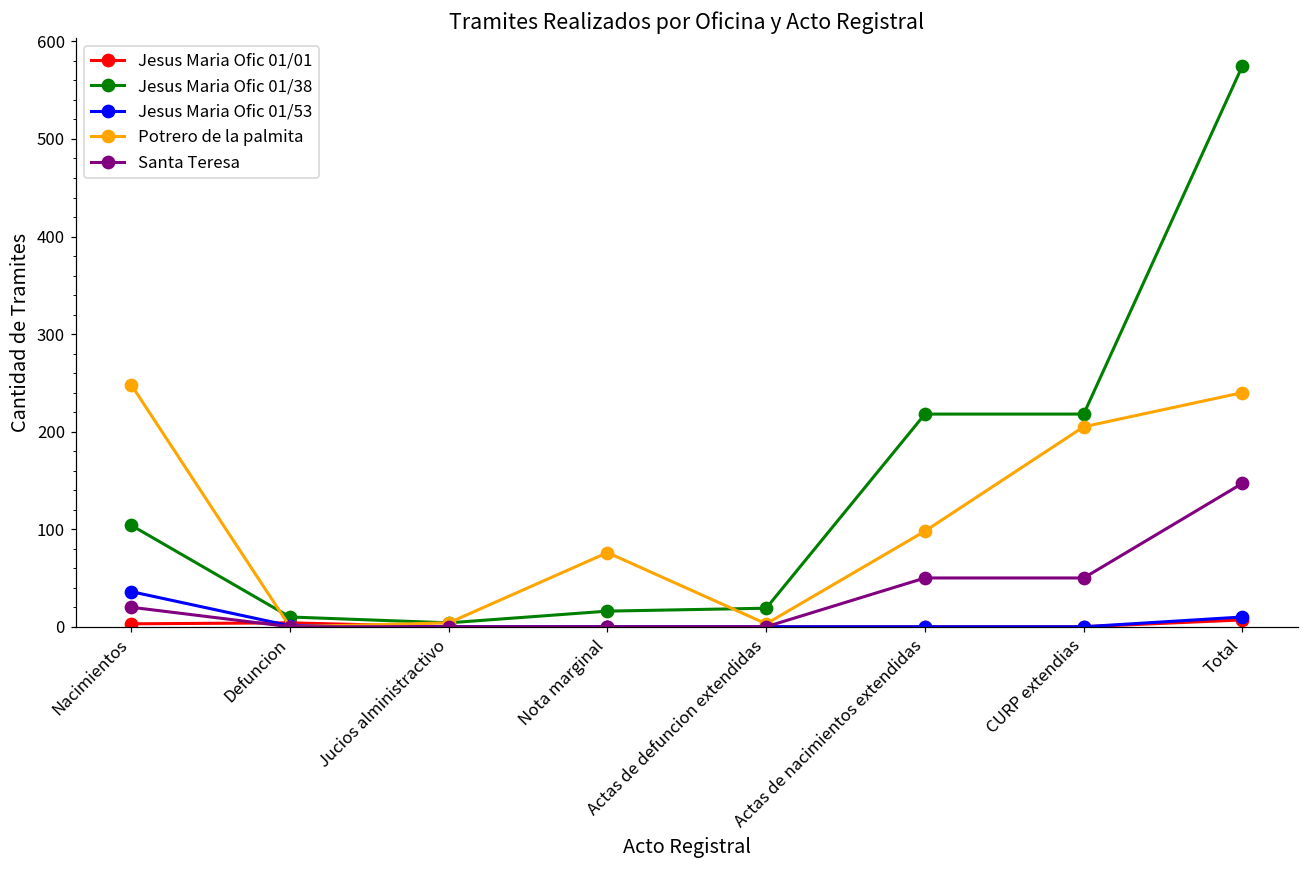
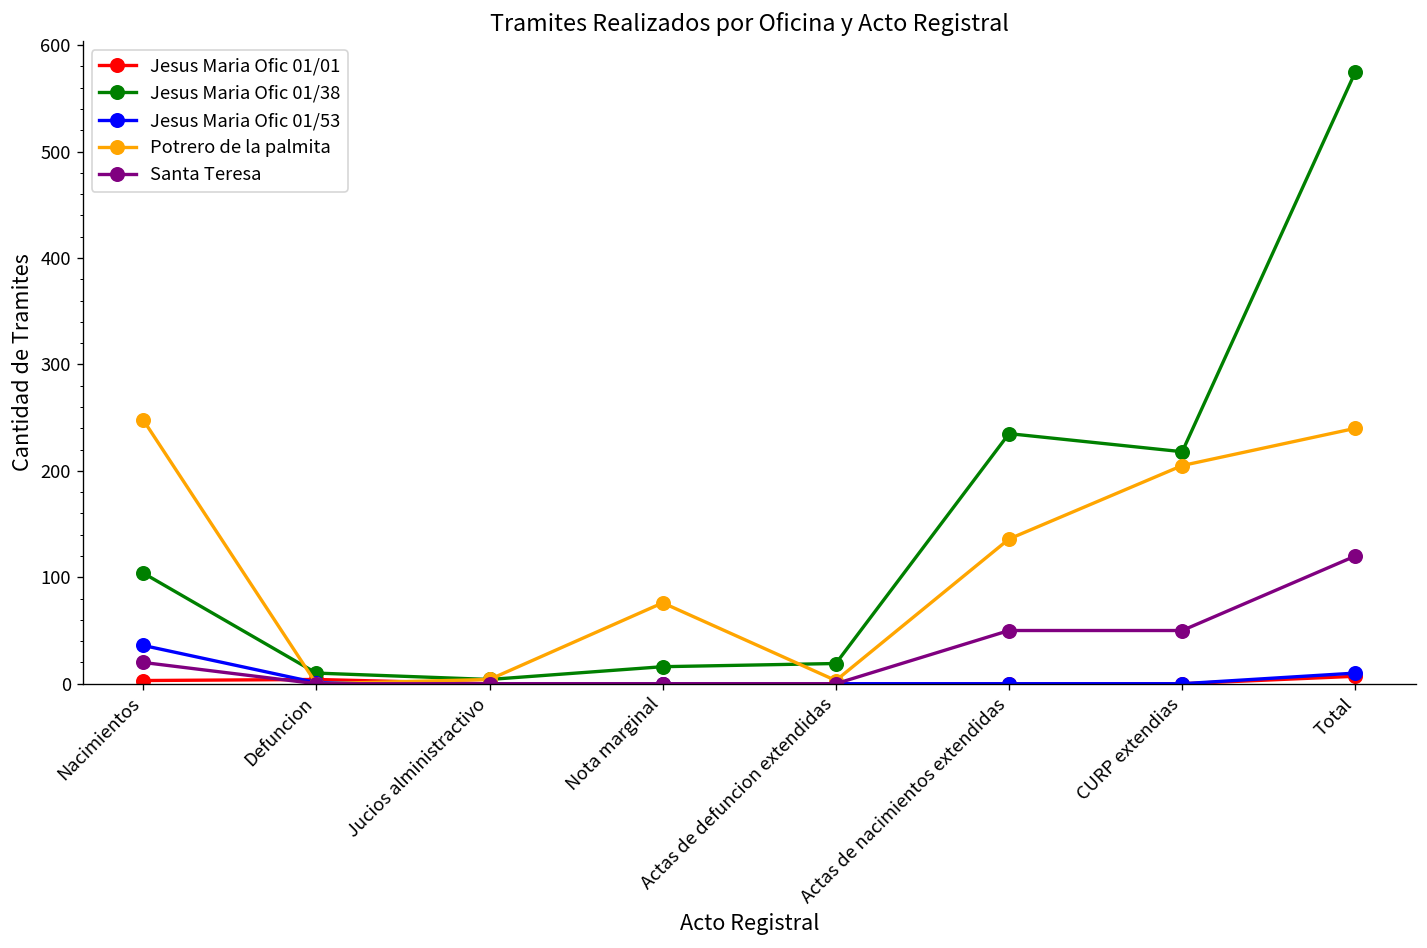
Jesus Maria Ofic 01/38, Actas de nacimientos extendidas: 220 -> 240
Potrero de la palmita, Actas de nacimientos extendidas: 100 -> 140
Santa Teresa, Total: 150 -> 120
